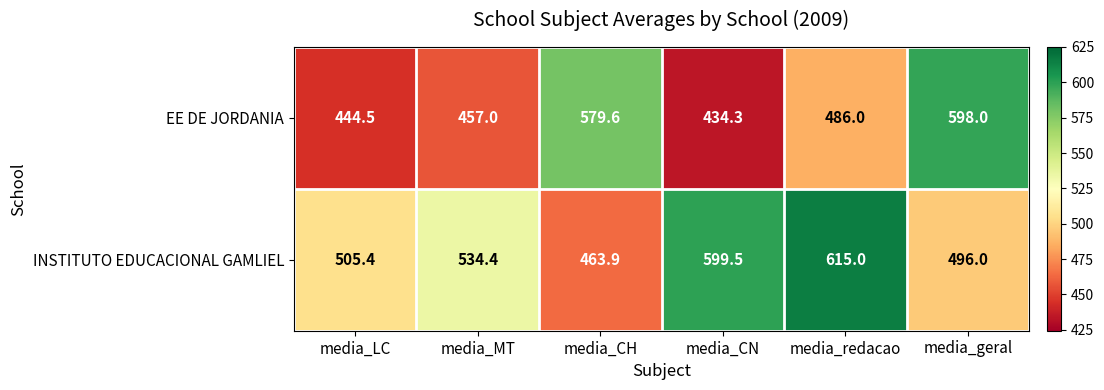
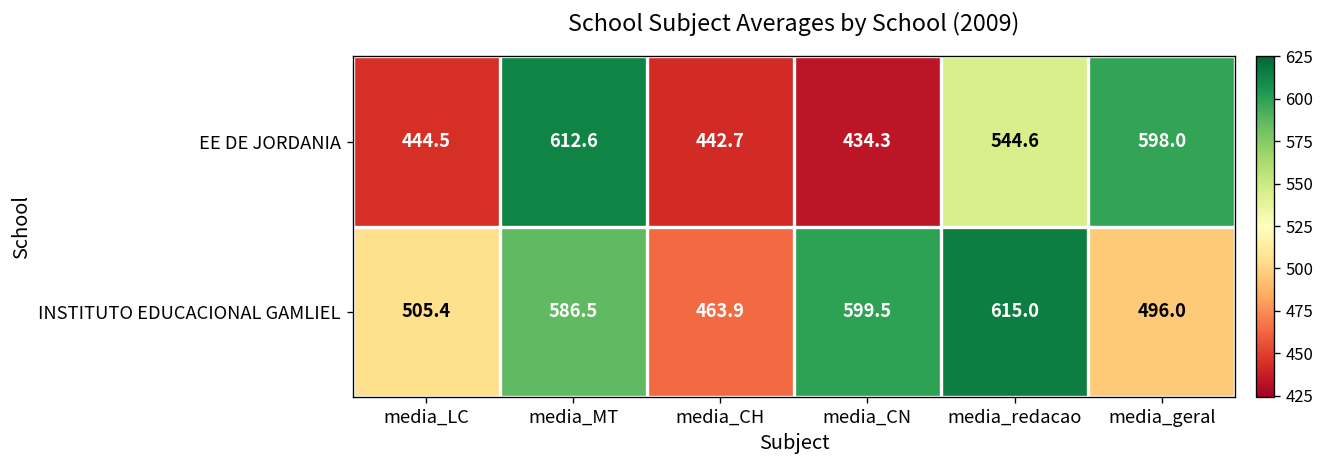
EE DE JORDANIA, media_MT: 457.0 -> 612.6
EE DE JORDANIA, media_CH: 579.6 -> 442.7
EE DE JORDANIA, media_redacao: 486.0 -> 544.6
INSTITUTO EDUCACIONAL GAMLIEL, media_MT: 534.4 -> 586.5
